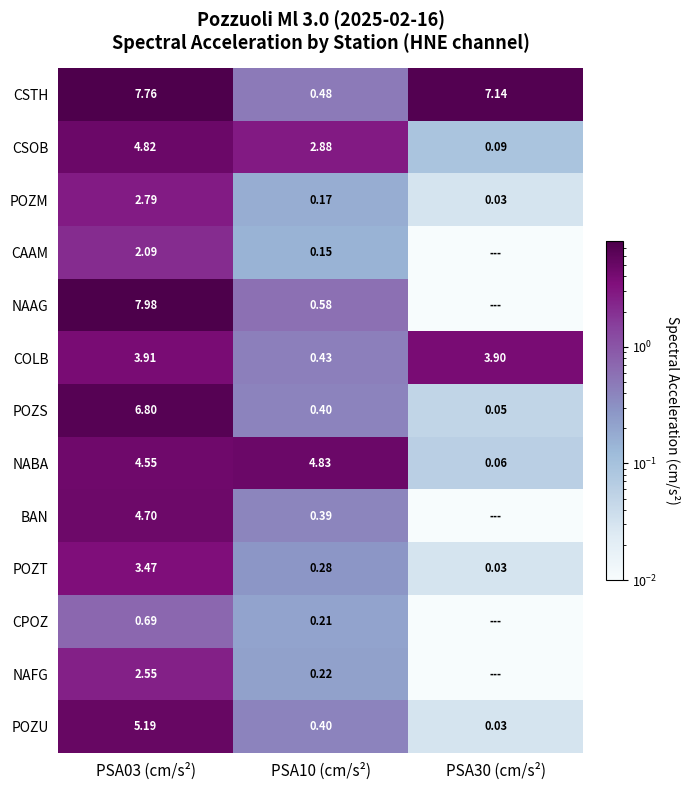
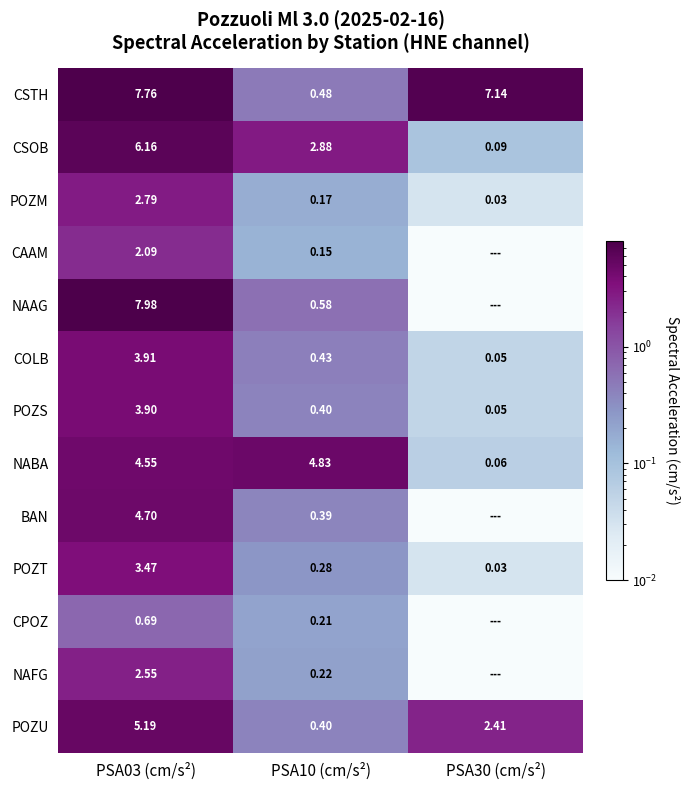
CSOB, PSA03 (cm/s²): 4.82 -> 6.16
COLB, PSA30 (cm/s²): 3.90 -> 0.05
POZS, PSA03 (cm/s²): 6.80 -> 3.90
POZU, PSA30 (cm/s²): 0.03 -> 2.41
